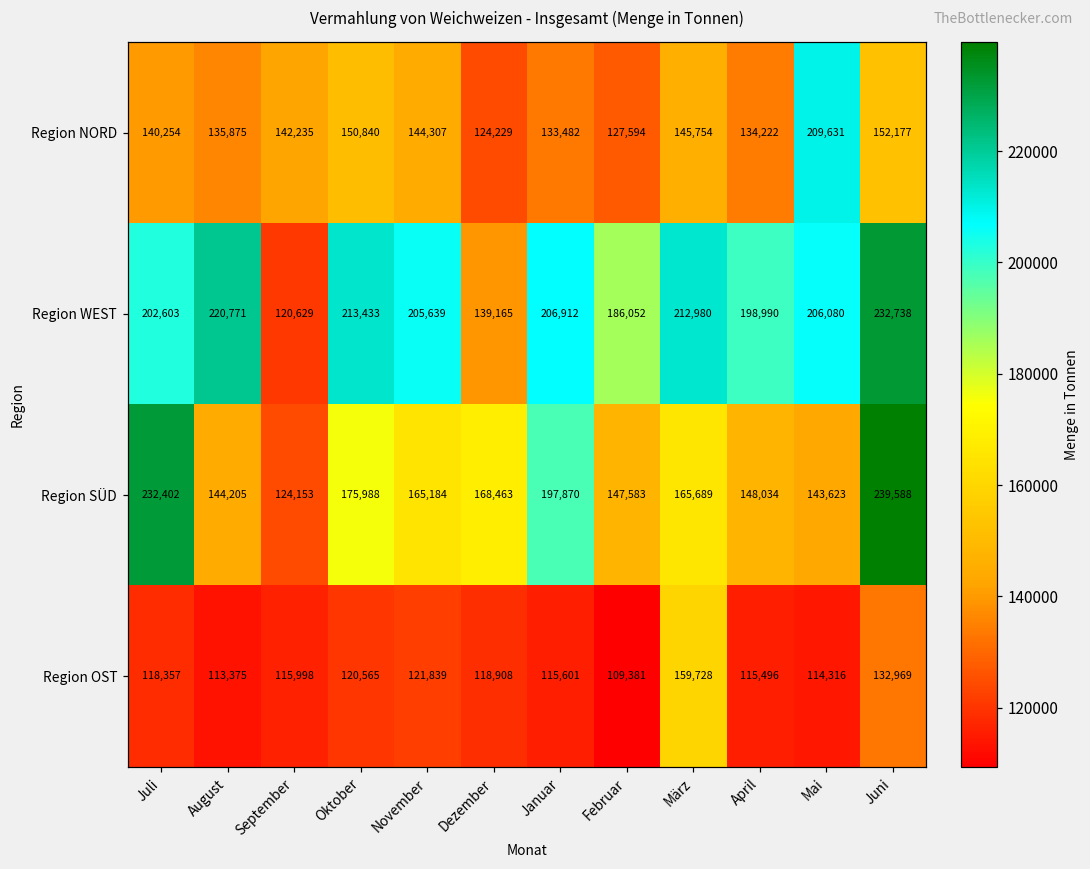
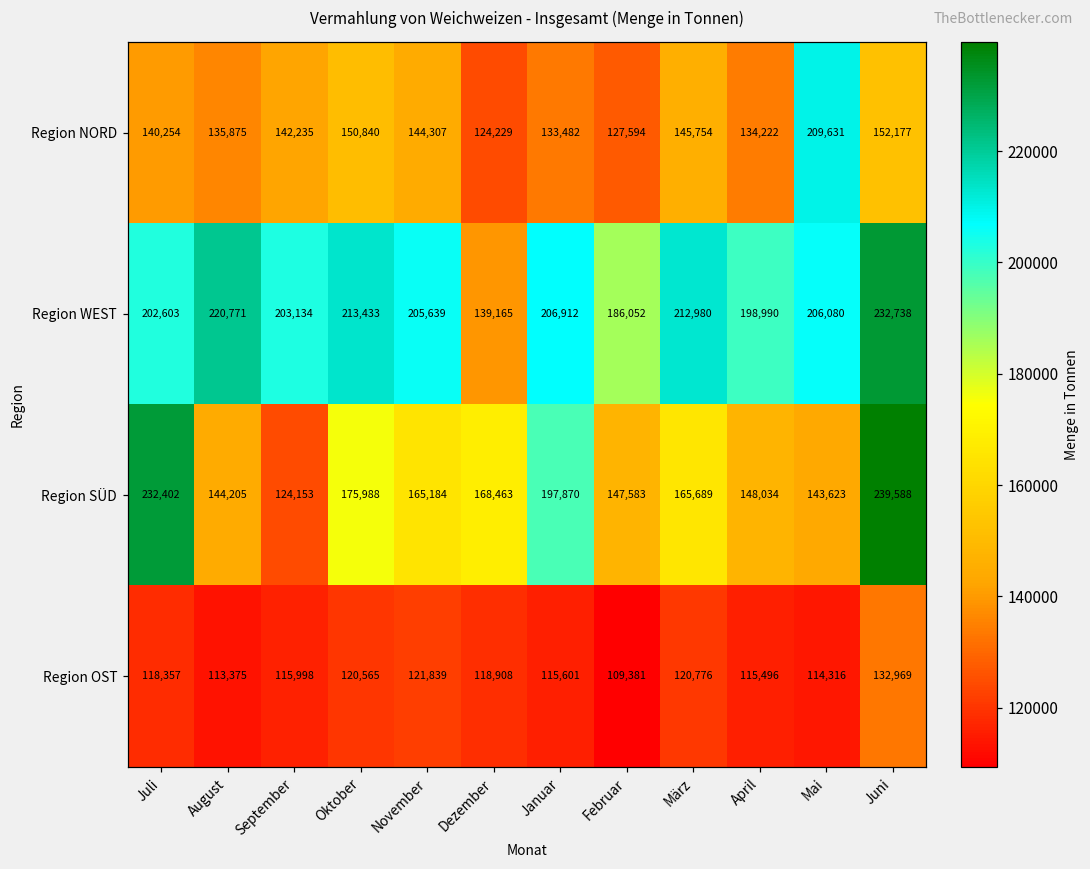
Region WEST, September: 120,629 -> 203,134
Region OST, März: 159,728 -> 120,776
